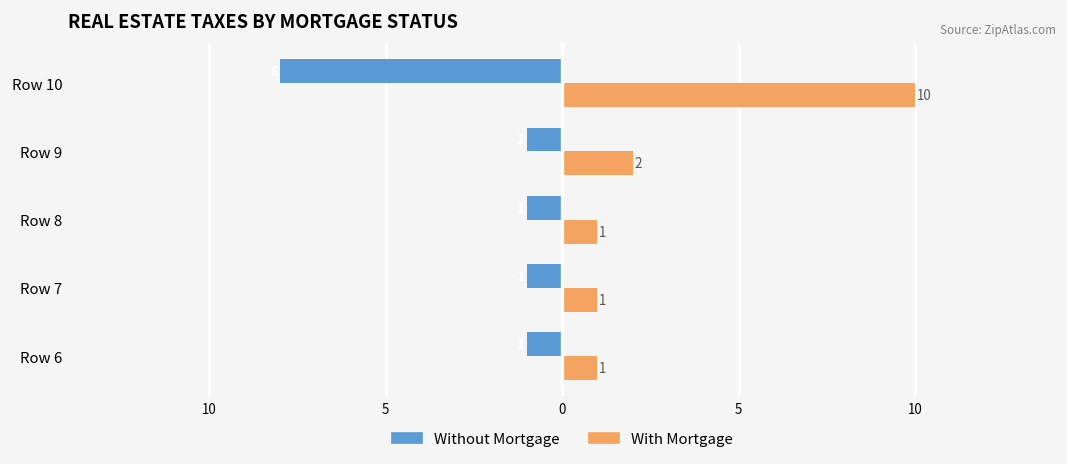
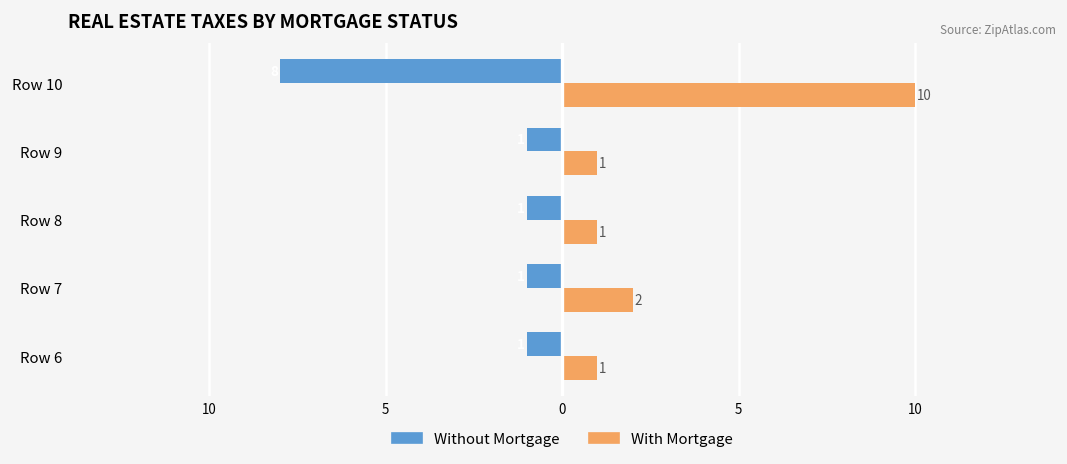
With Mortgage, Row 9: 2 -> 1
With Mortgage, Row 7: 1 -> 2
